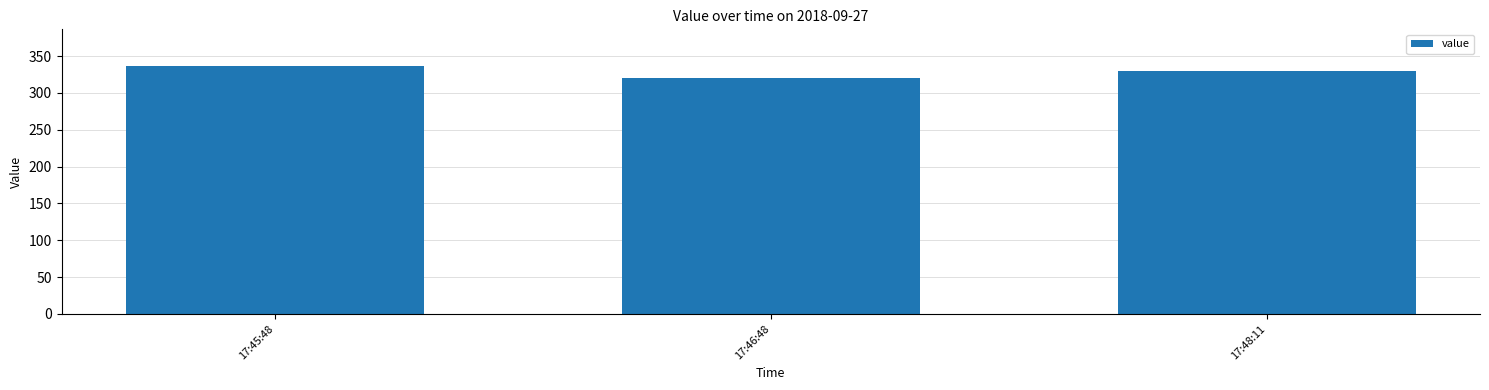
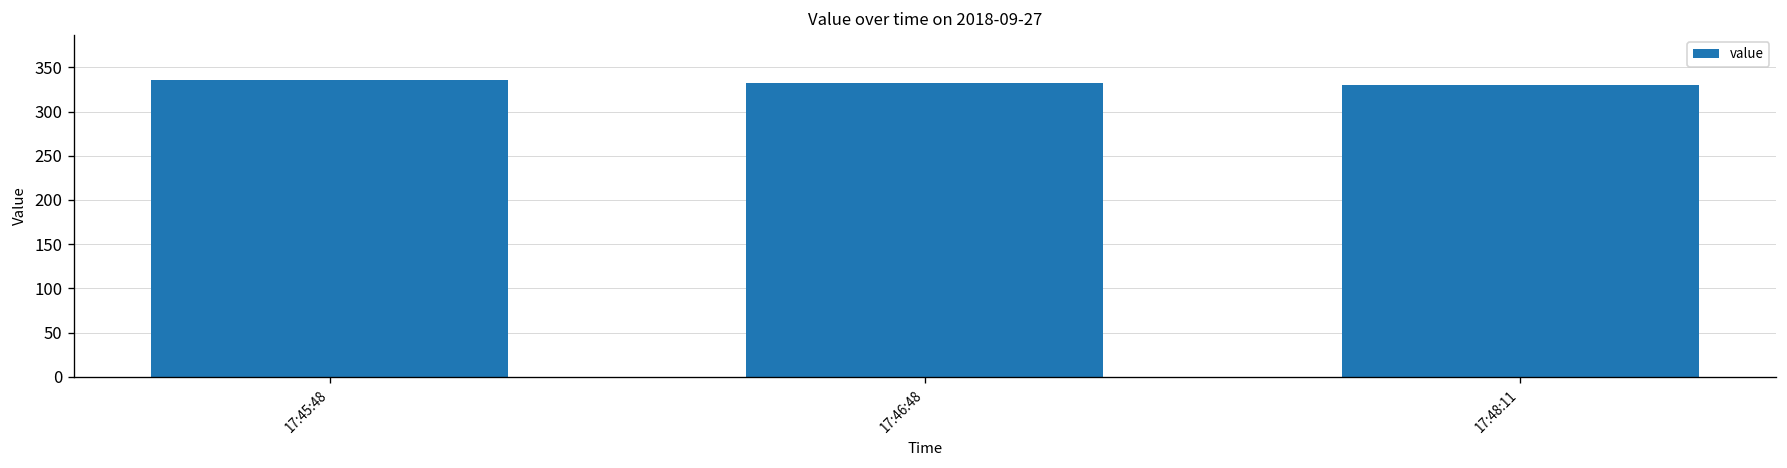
17:46:48: 320 -> 330
